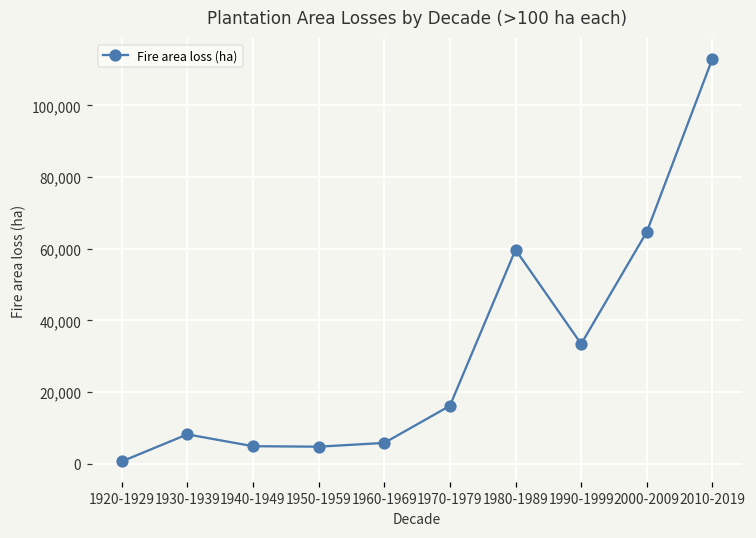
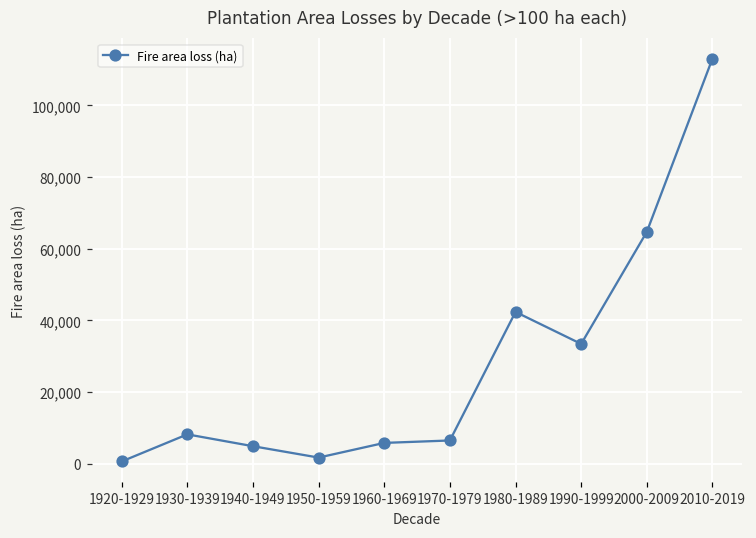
1950-1959: 5,000 -> 2,000
1970-1979: 16,000 -> 6,000
1980-1989: 60,000 -> 42,000
